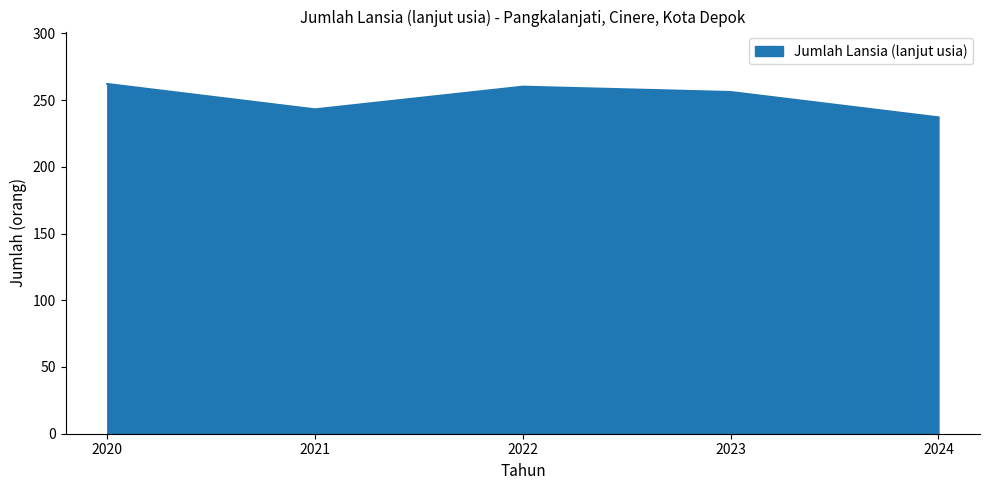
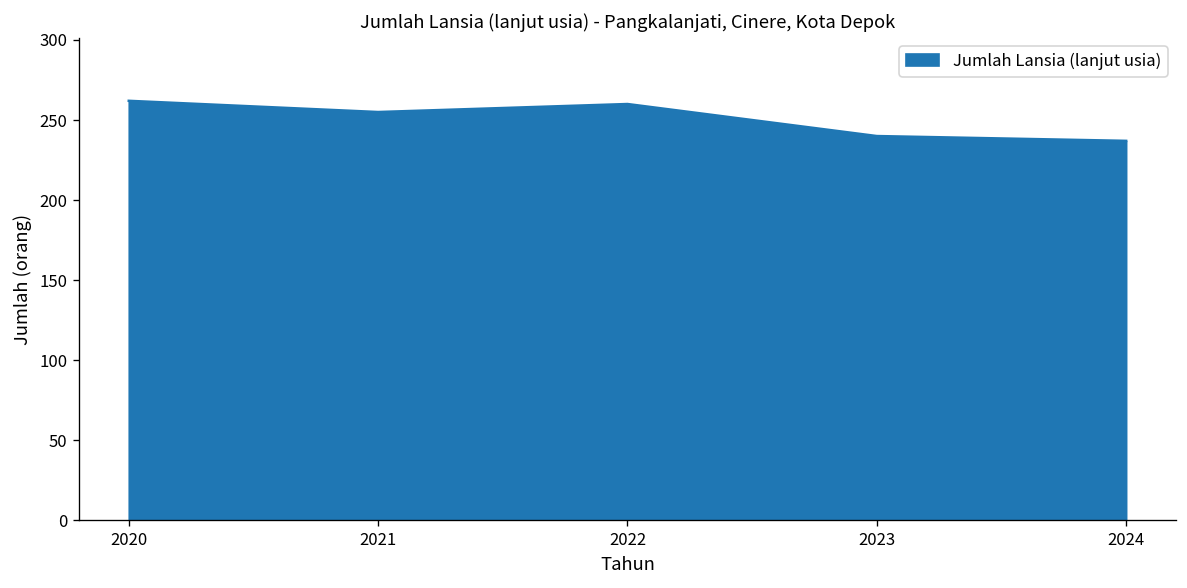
2021: 243 -> 255
2023: 256 -> 240
